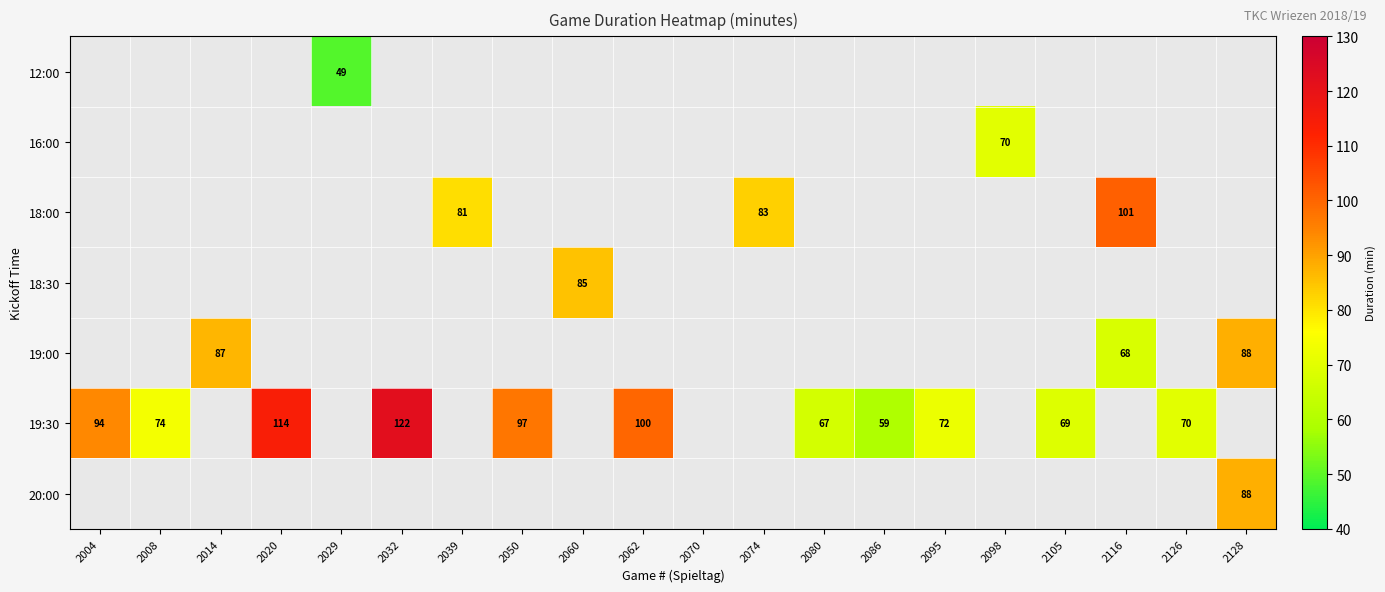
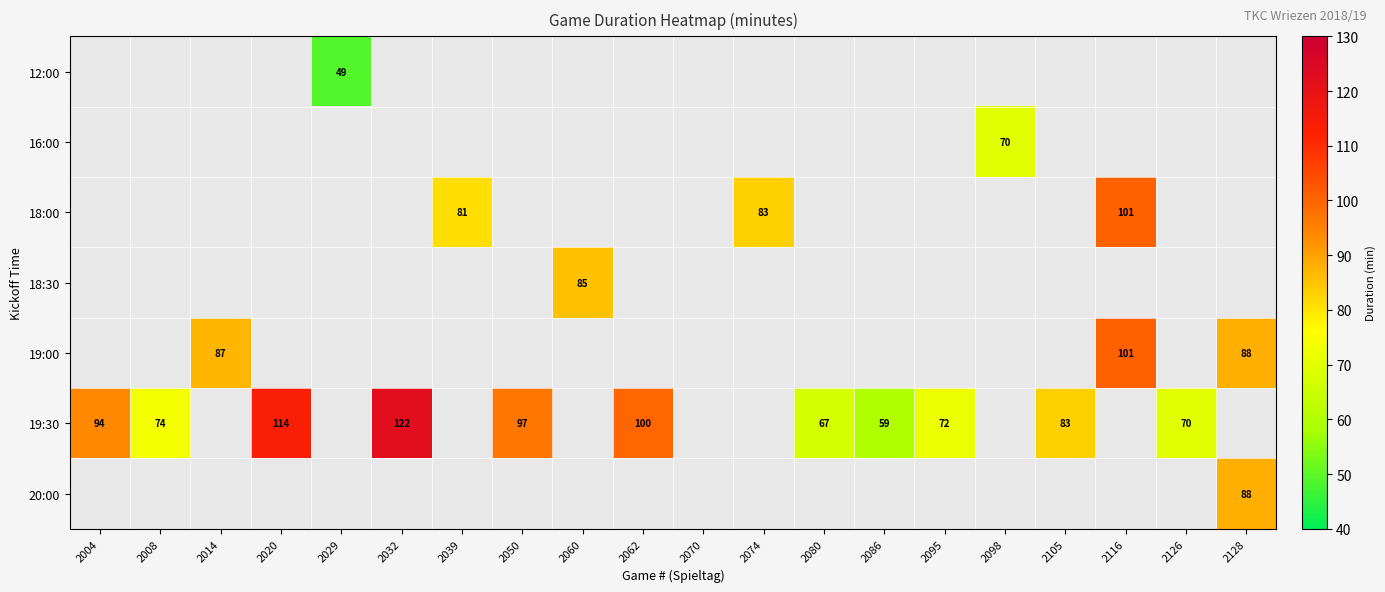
19:00, 2116: 68 -> 101
19:30, 2105: 69 -> 83
